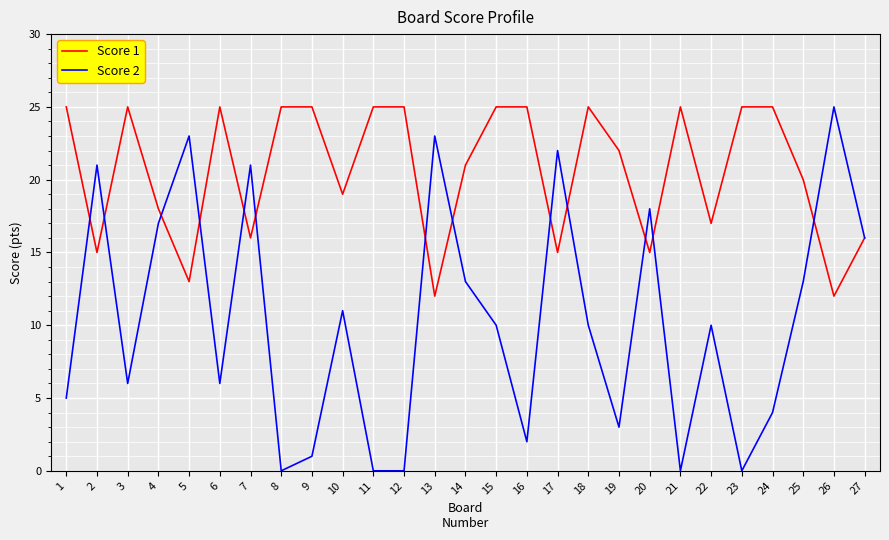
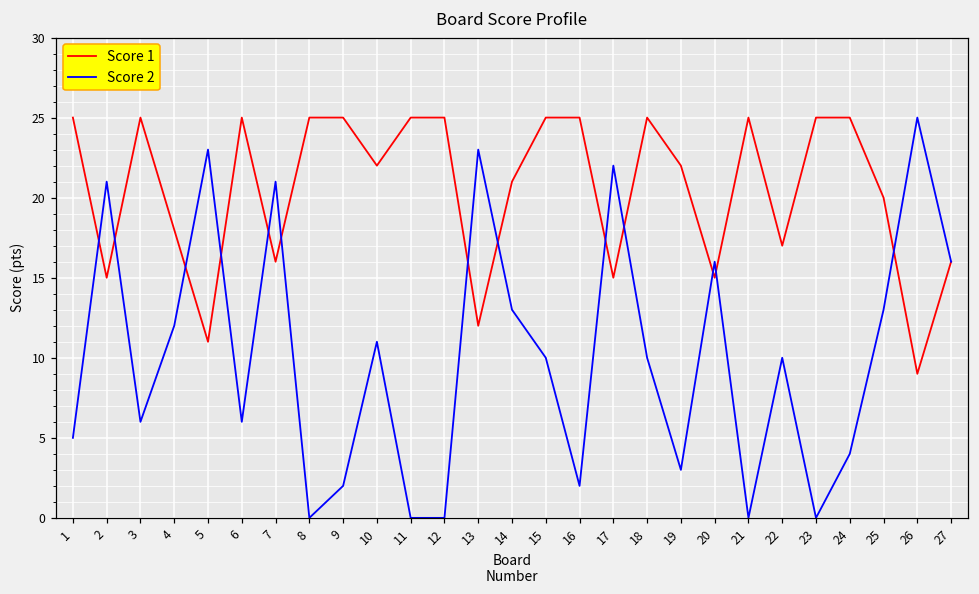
Score 2, 4: 17 -> 12
Score 1, 5: 13 -> 11
Score 2, 9: 1 -> 2
Score 1, 10: 19 -> 22
Score 2, 20: 18 -> 16
Score 1, 26: 12 -> 9
